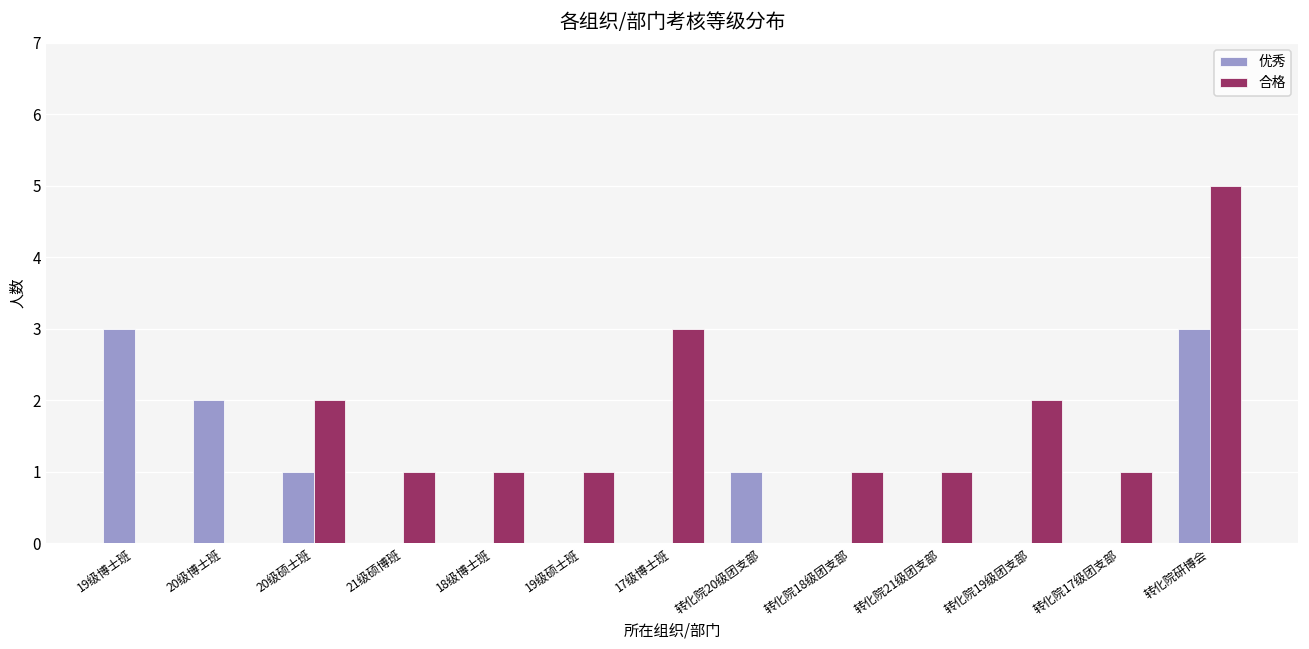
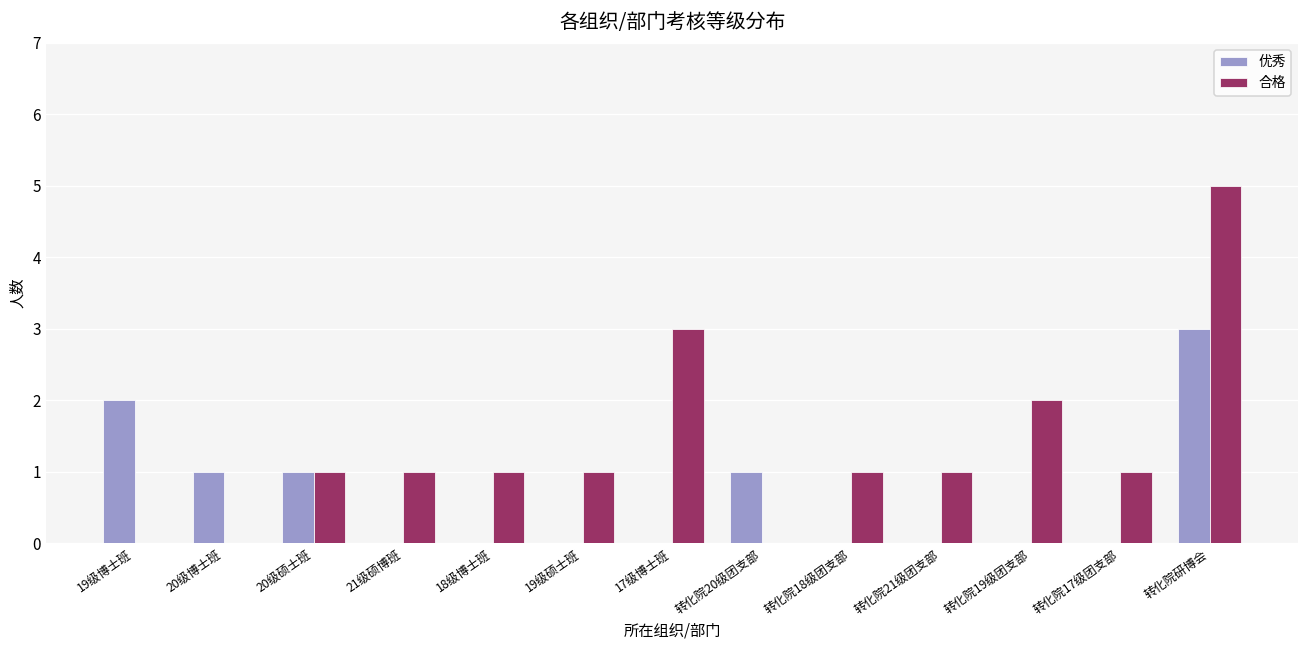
优秀, 19级博士班: 3 -> 2
优秀, 20级博士班: 2 -> 1
合格, 20级硕士班: 2 -> 1
